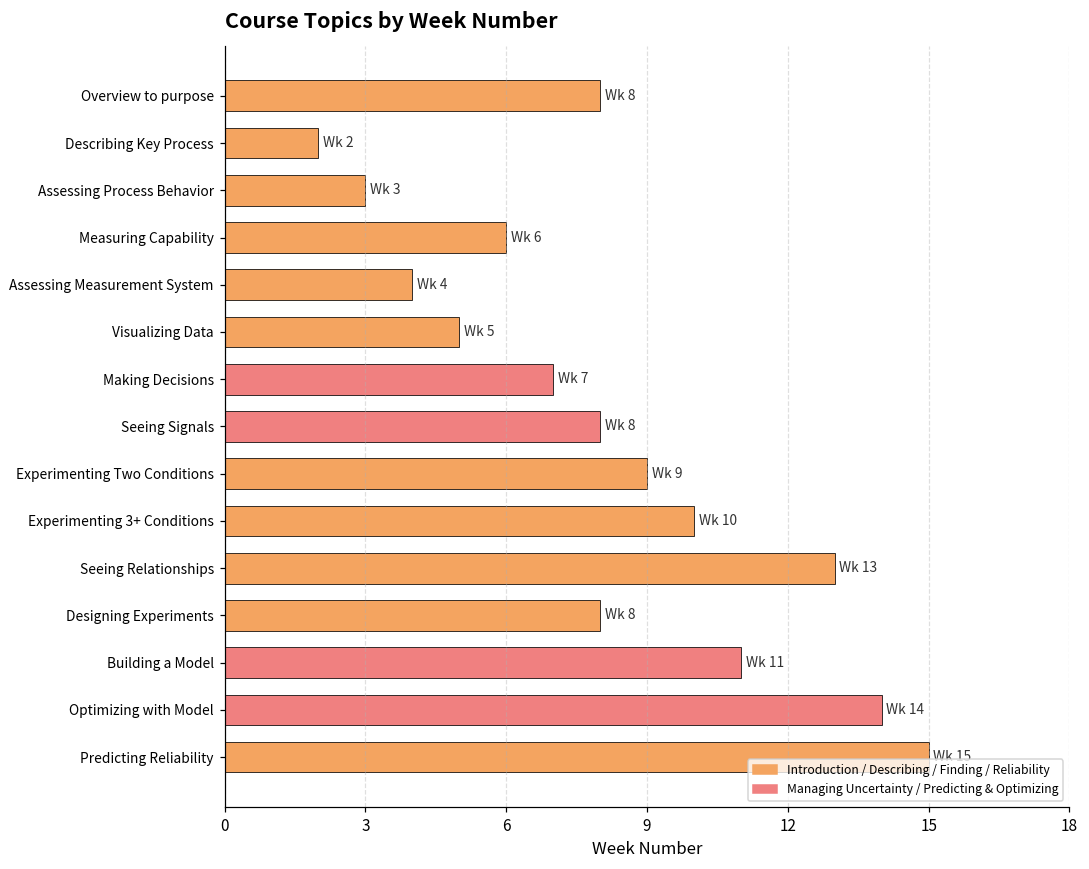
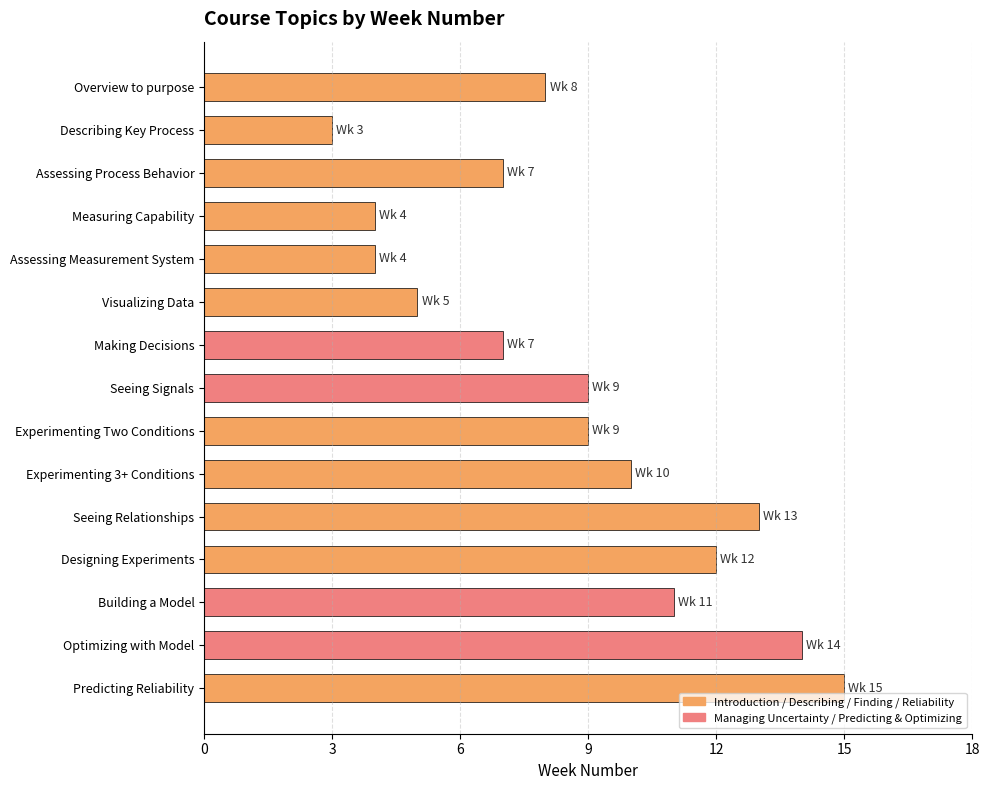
Describing Key Process: 2 -> 3
Assessing Process Behavior: 3 -> 7
Measuring Capability: 6 -> 4
Seeing Signals: 8 -> 9
Designing Experiments: 8 -> 12
